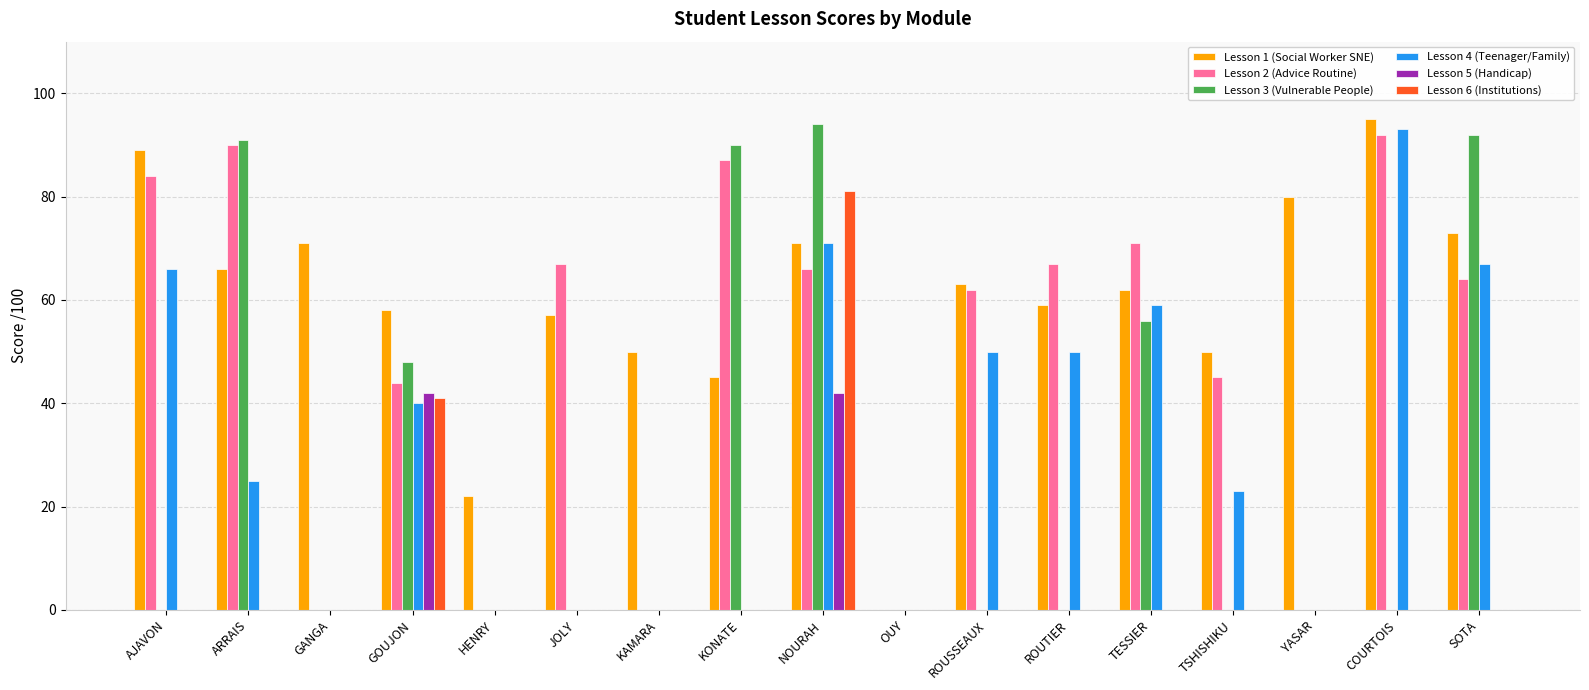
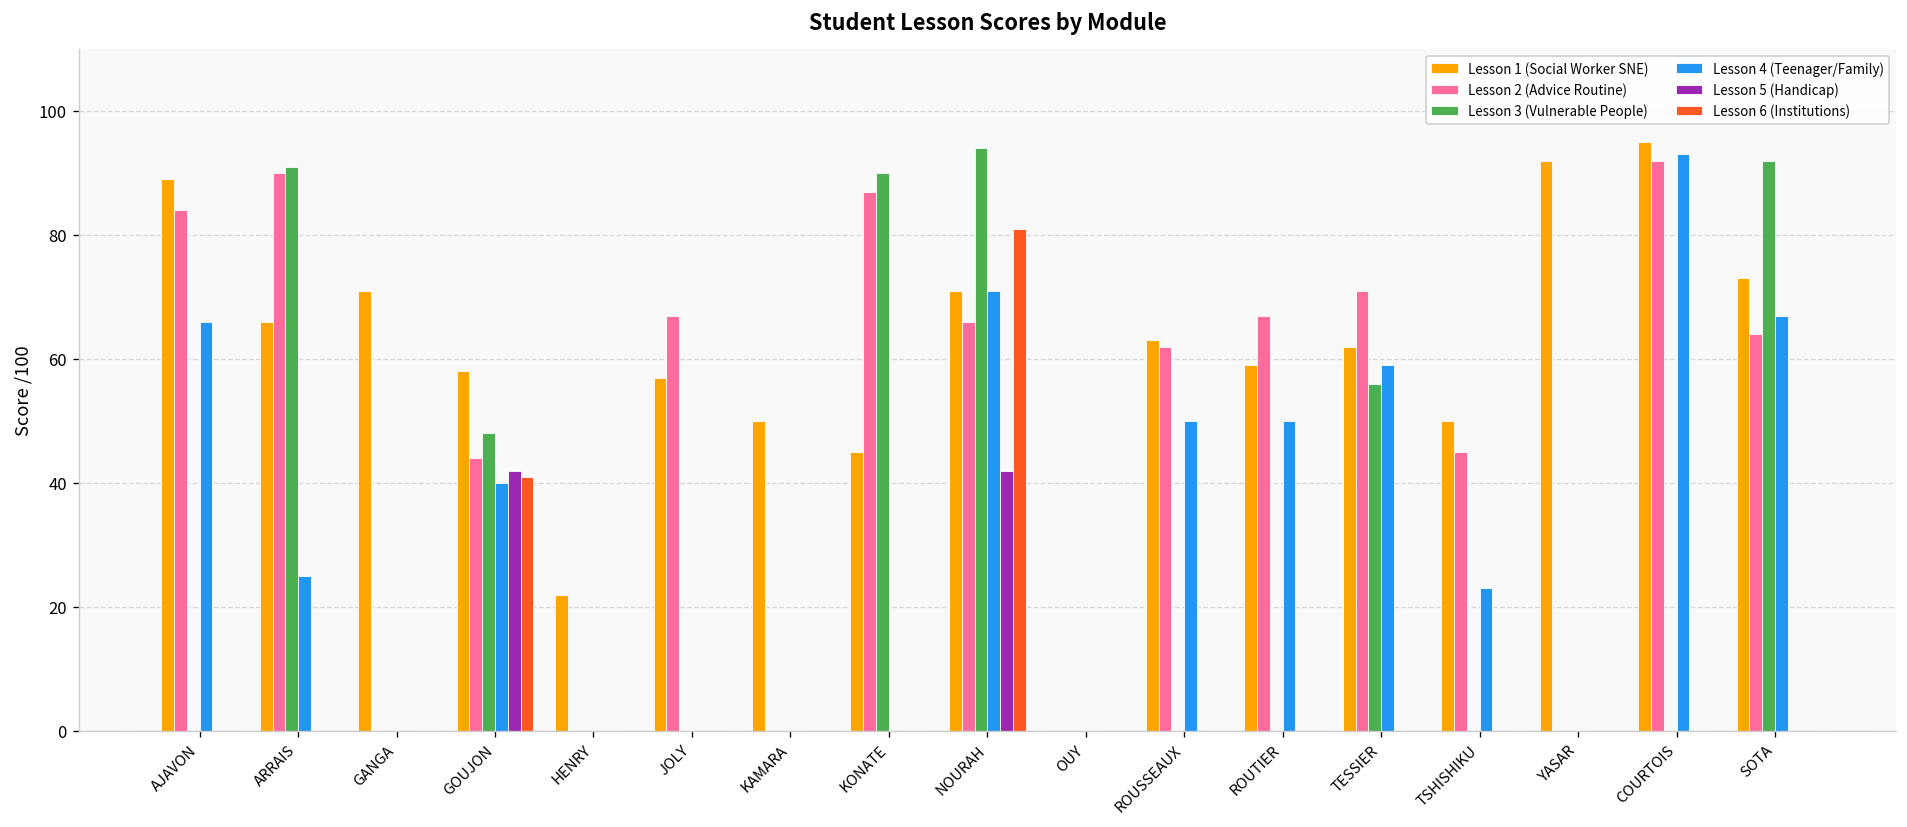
Lesson 1 (Social Worker SNE), YASAR: 80 -> 92
